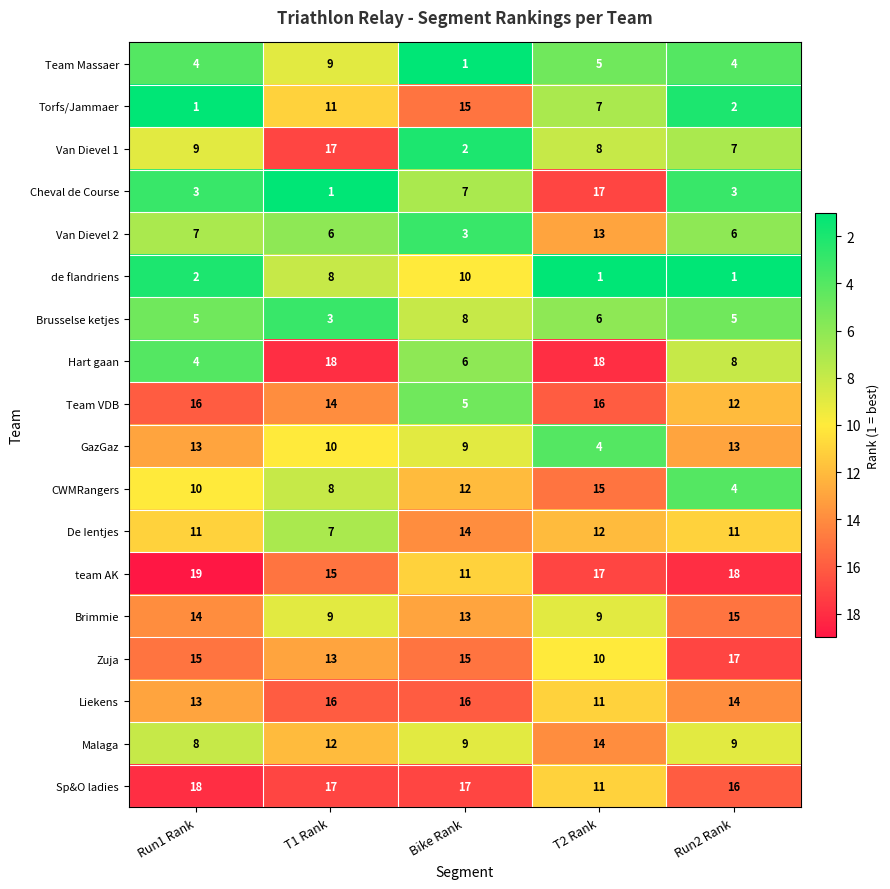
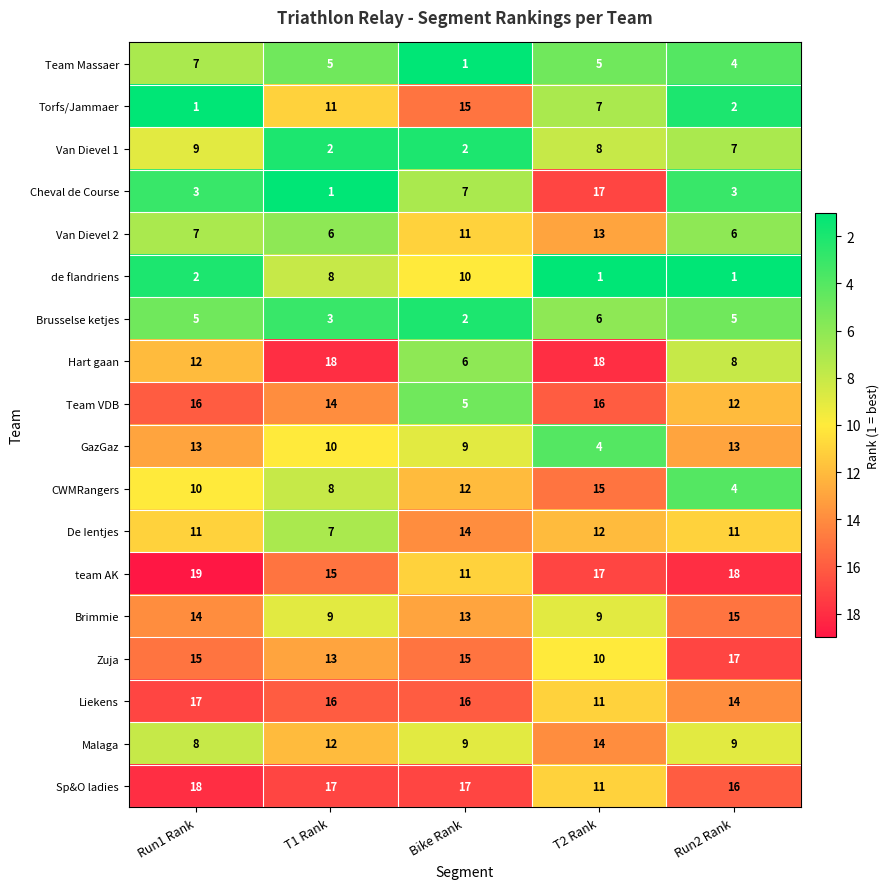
Team Massaer, Run1 Rank: 4 -> 7
Team Massaer, T1 Rank: 9 -> 5
Van Dievel 1, T1 Rank: 17 -> 2
Van Dievel 2, Bike Rank: 3 -> 11
Brusselse ketjes, Bike Rank: 8 -> 2
Hart gaan, Run1 Rank: 4 -> 12
Liekens, Run1 Rank: 13 -> 17
